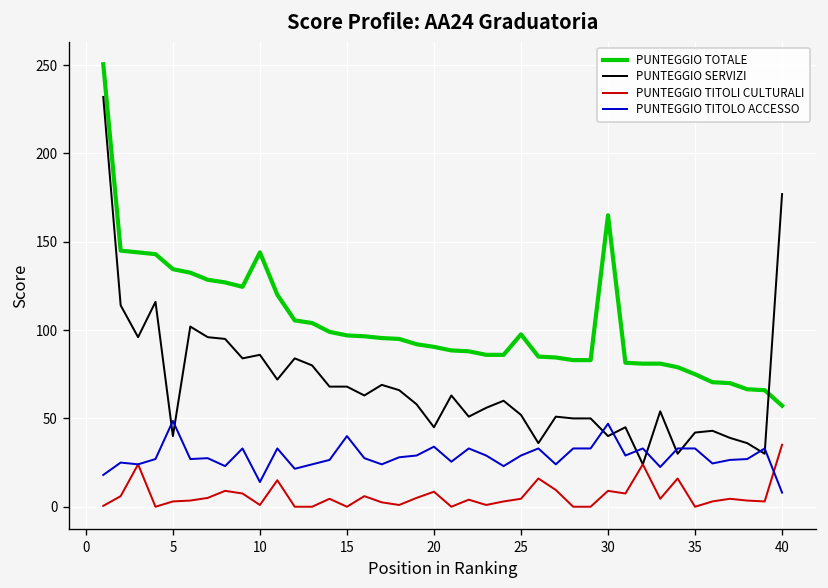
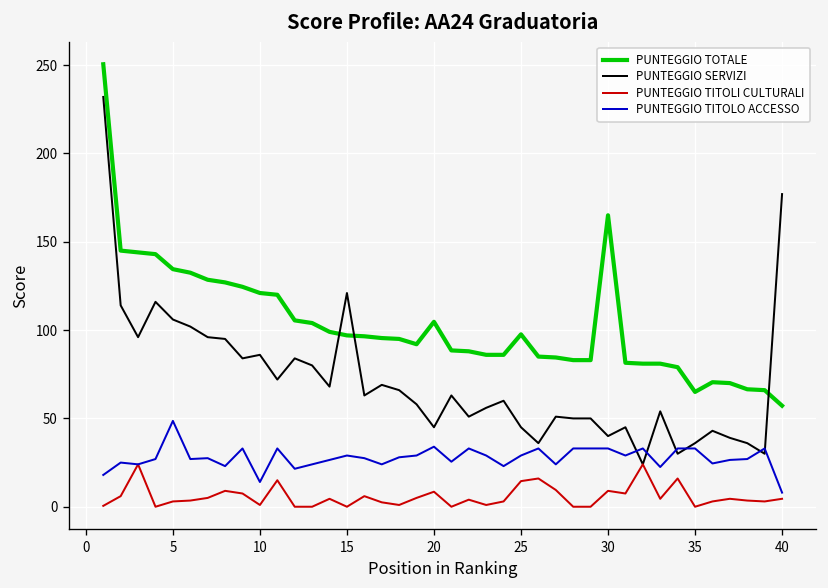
PUNTEGGIO SERVIZI, 5: 40 -> 106
PUNTEGGIO TOTALE, 10: 144 -> 121
PUNTEGGIO SERVIZI, 15: 68 -> 121
PUNTEGGIO TITOLO ACCESSO, 15: 40 -> 29
PUNTEGGIO TOTALE, 20: 91 -> 105
PUNTEGGIO SERVIZI, 25: 52 -> 45
PUNTEGGIO TITOLI CULTURALI, 25: 5 -> 15
PUNTEGGIO TITOLO ACCESSO, 30: 47 -> 33
PUNTEGGIO TOTALE, 35: 75 -> 65
PUNTEGGIO SERVIZI, 35: 42 -> 36
PUNTEGGIO TITOLI CULTURALI, 40: 35 -> 5
